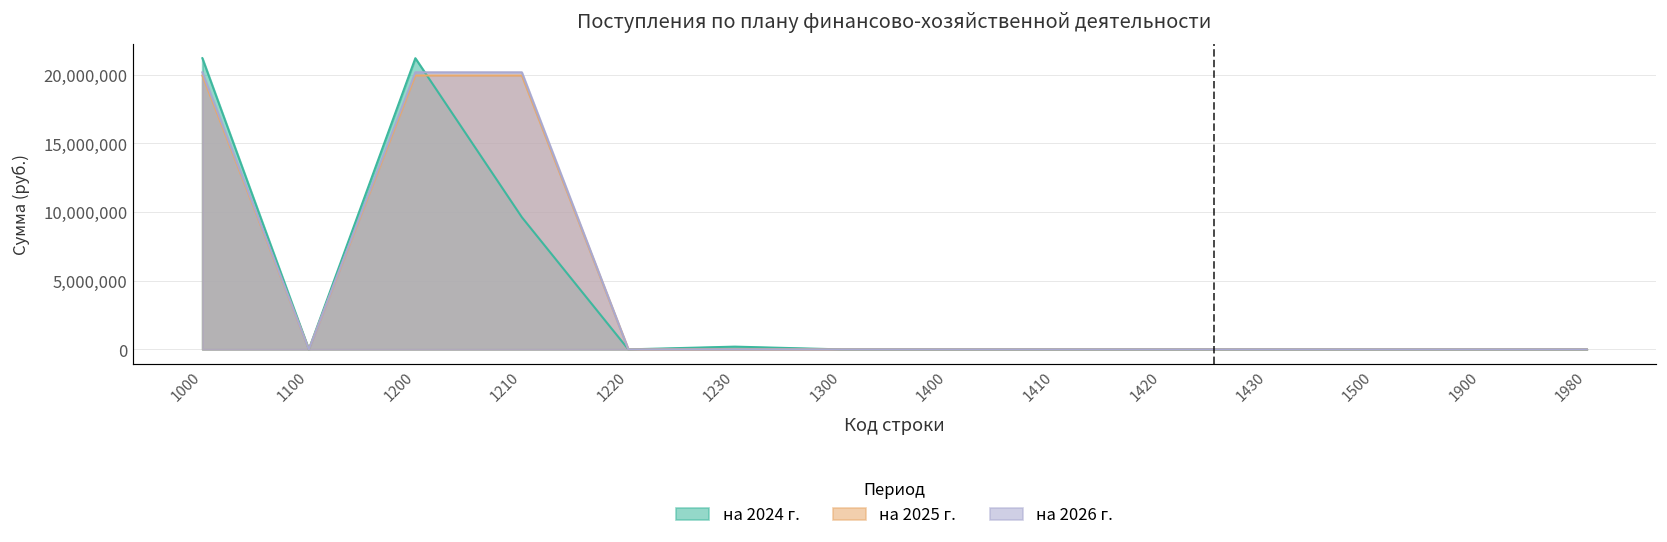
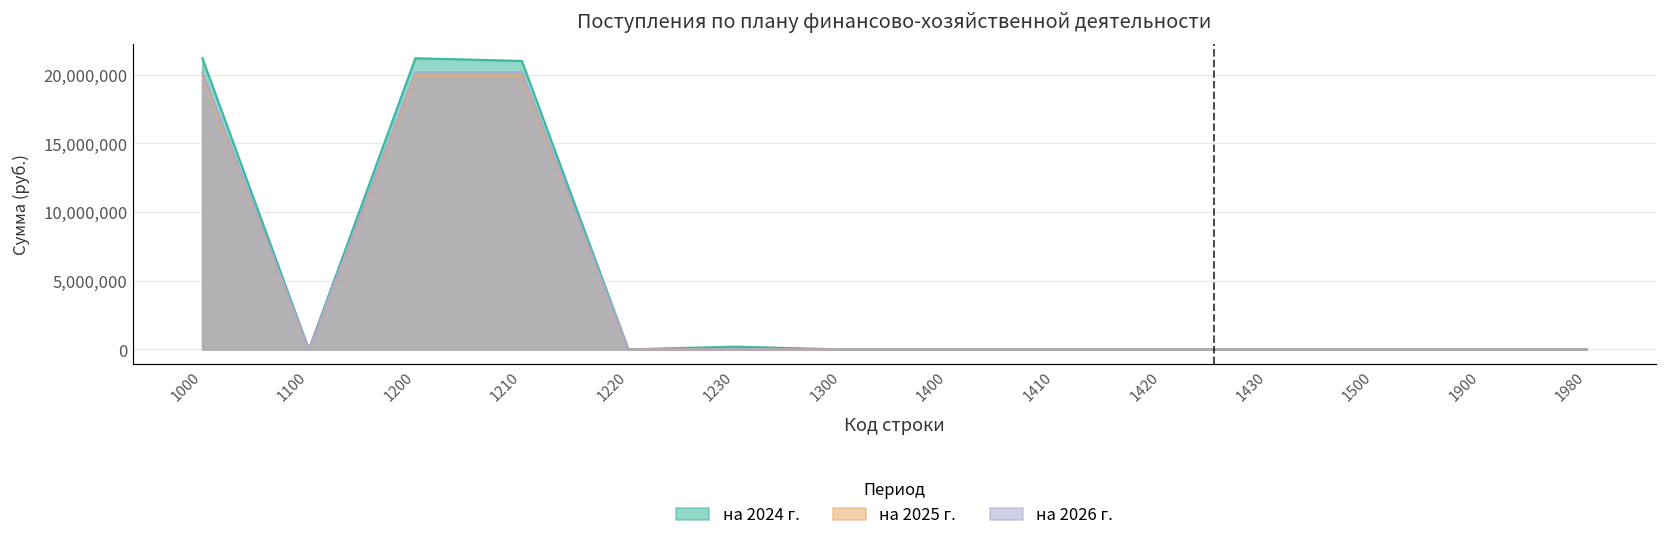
на 2024 г., 1210: 9,600,000 -> 21,000,000
